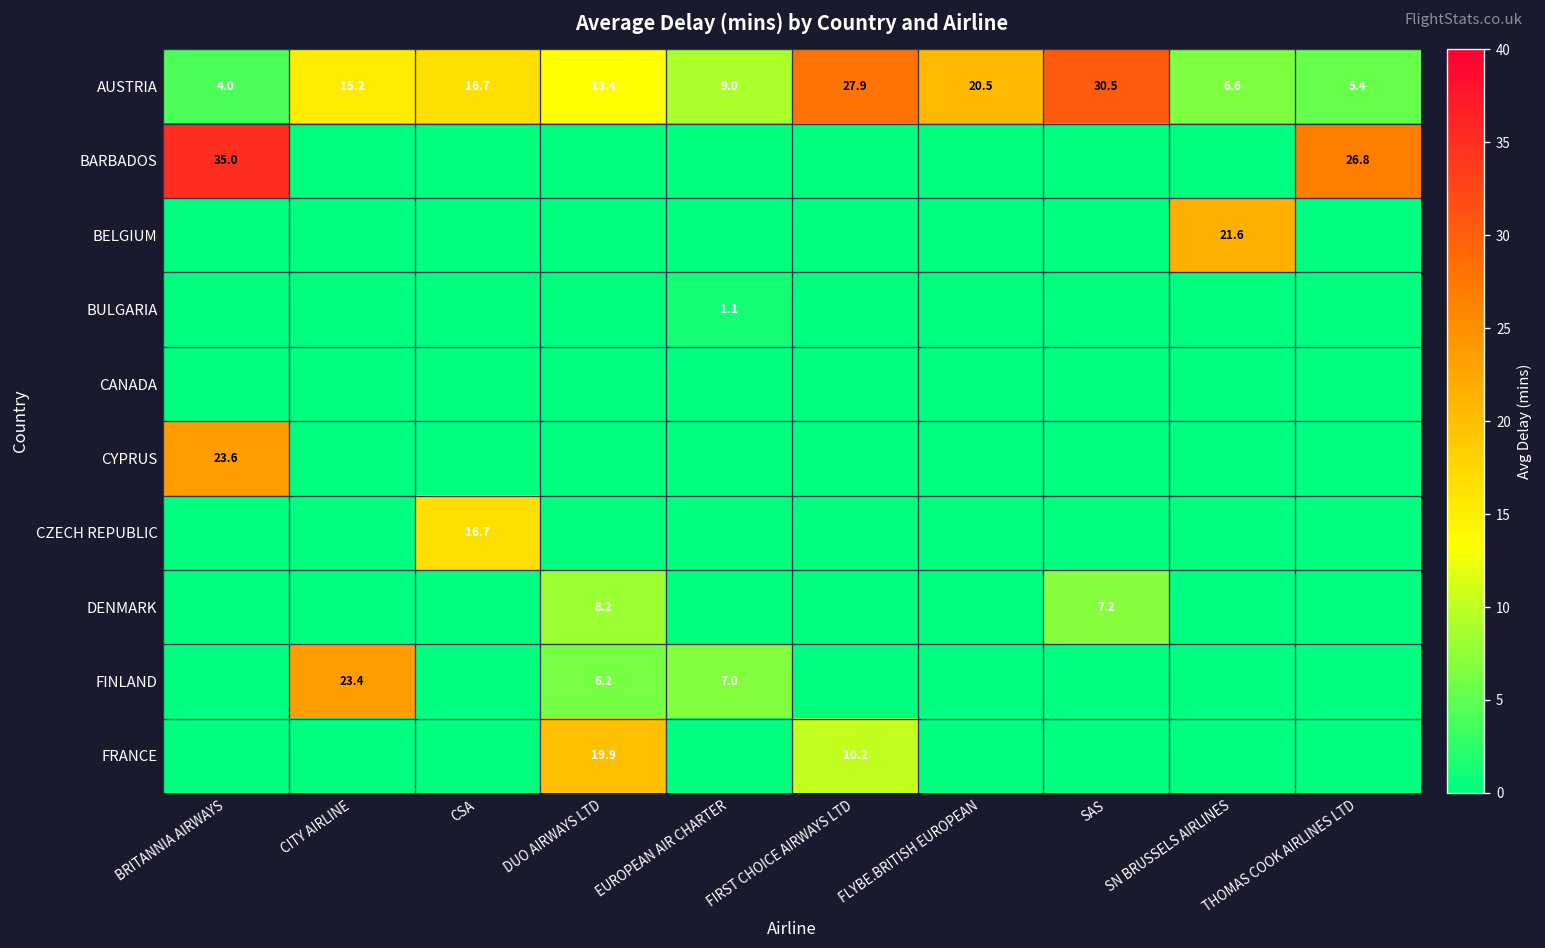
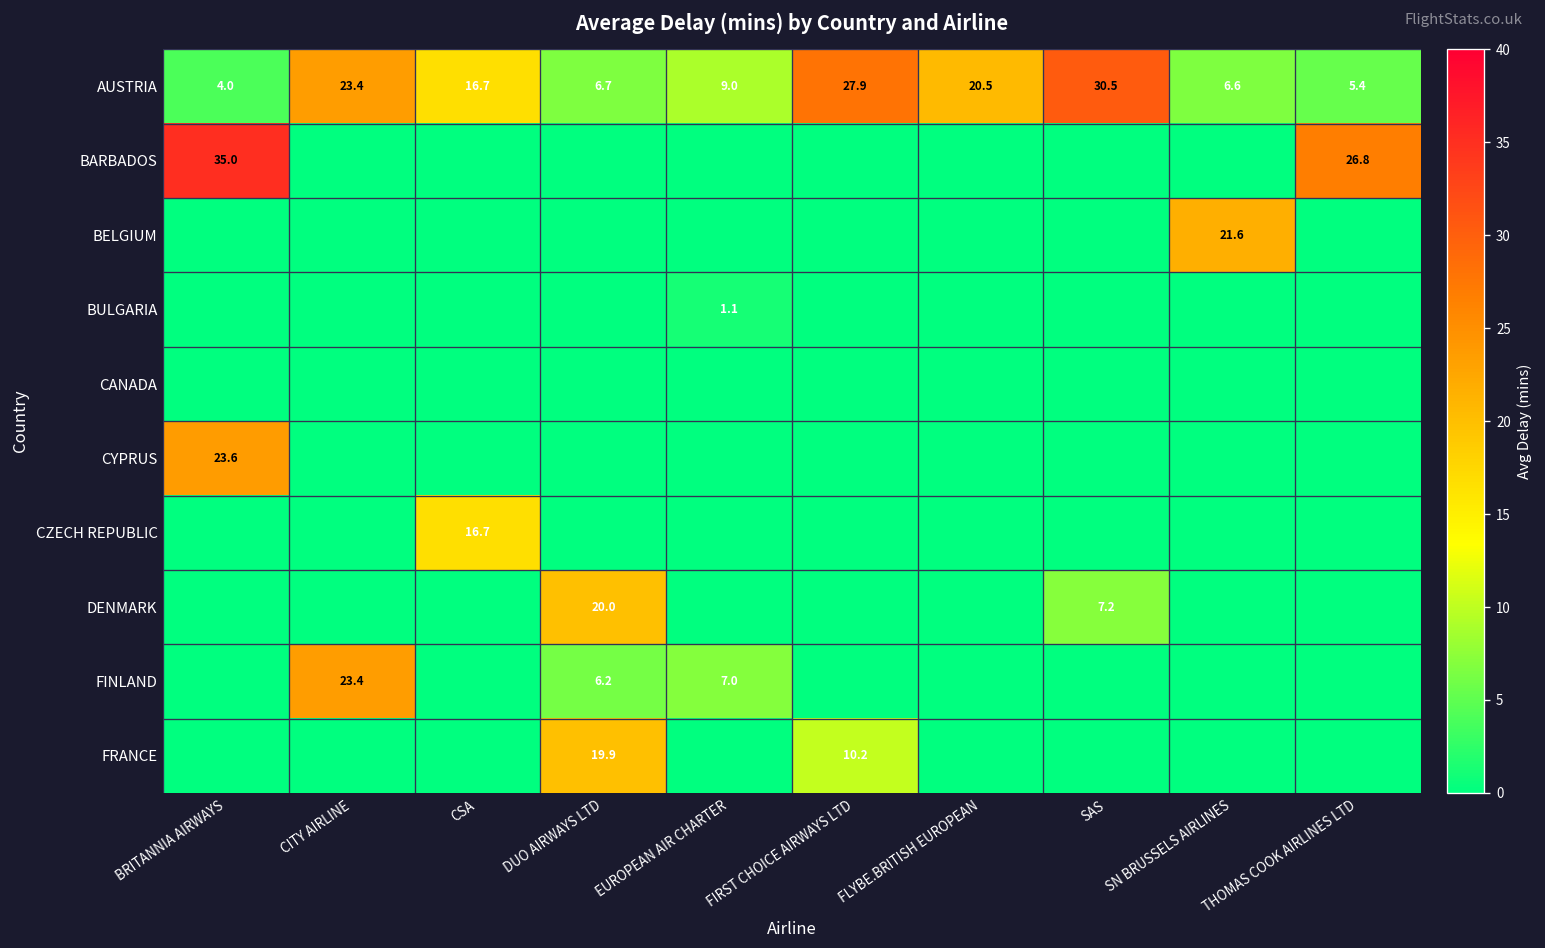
AUSTRIA, CITY AIRLINE: 15.2 -> 23.4
AUSTRIA, DUO AIRWAYS LTD: 13.4 -> 6.7
DENMARK, DUO AIRWAYS LTD: 8.2 -> 20.0
